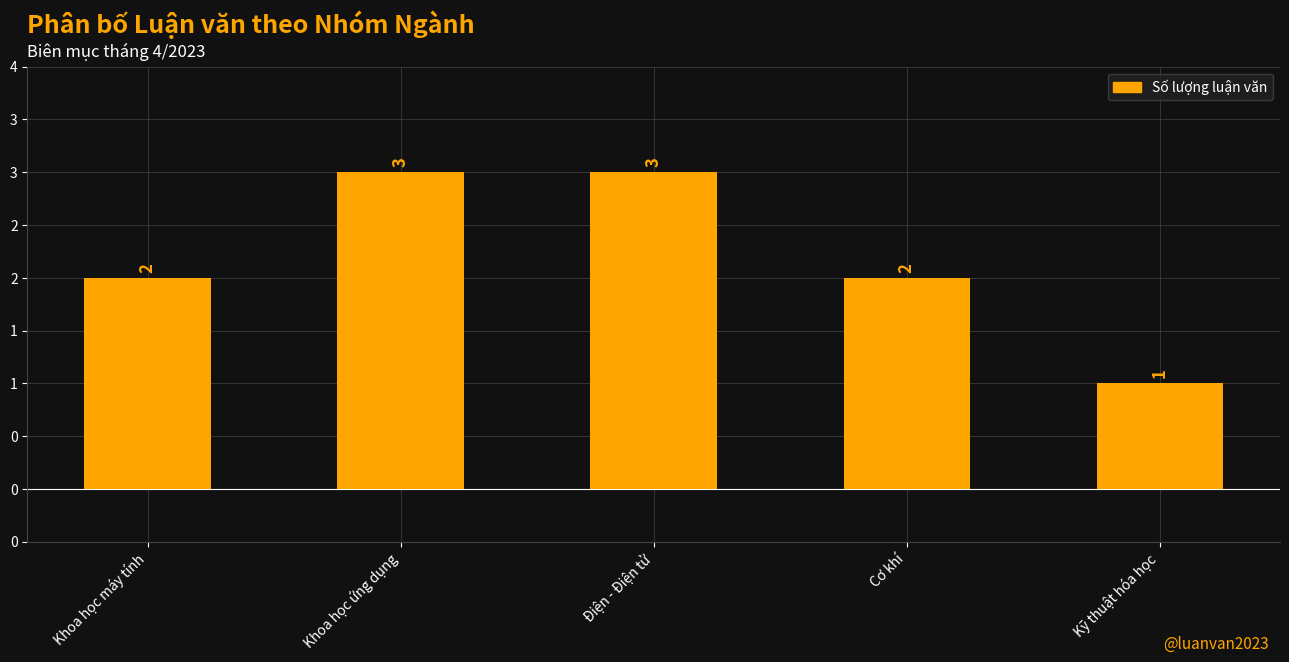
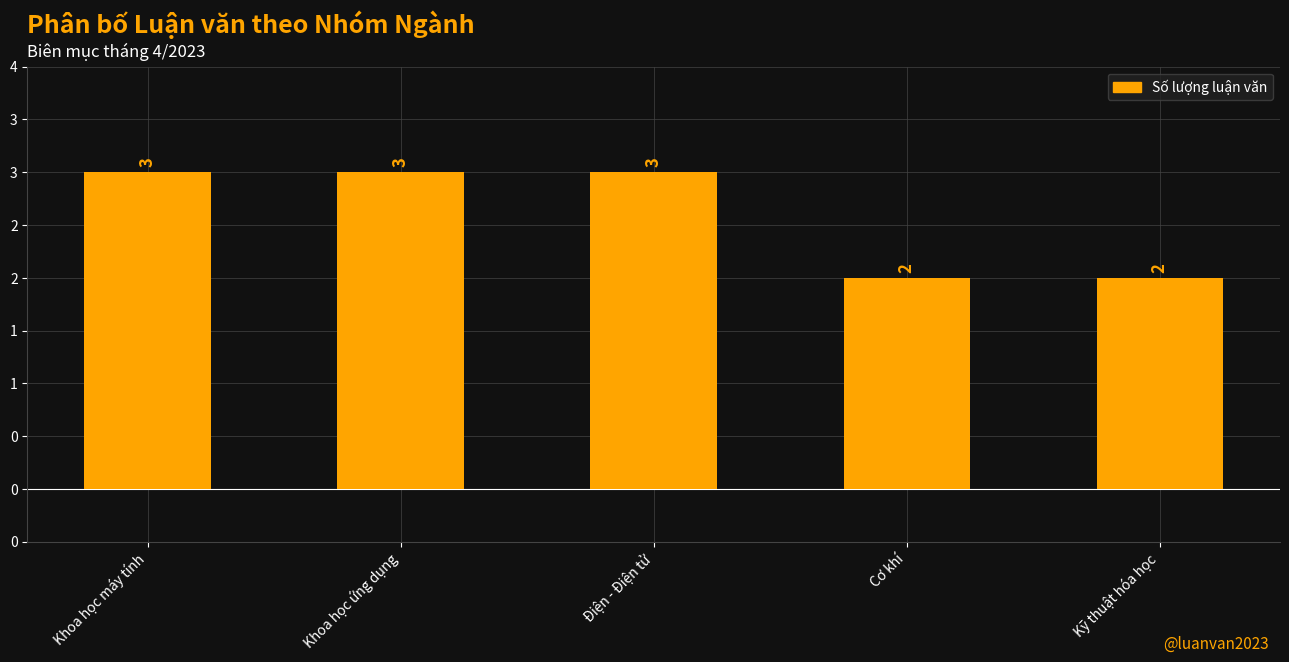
Khoa học máy tính: 2 -> 3
Kỹ thuật hóa học: 1 -> 2
